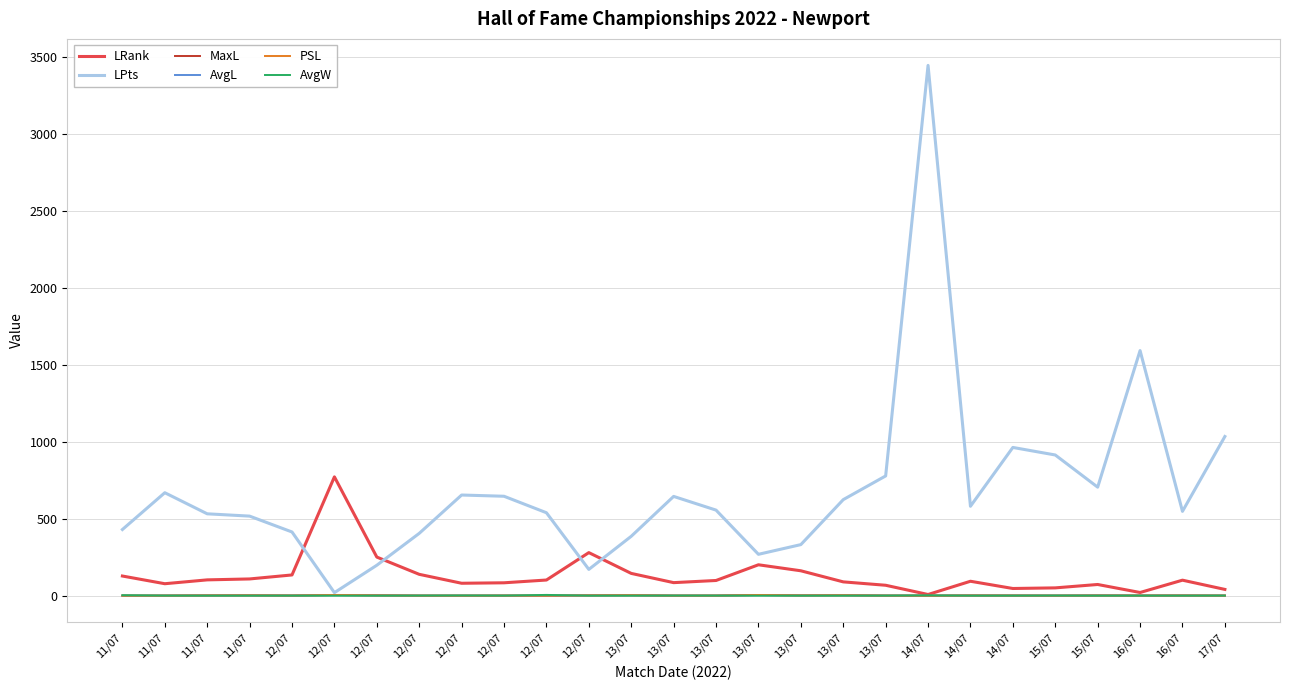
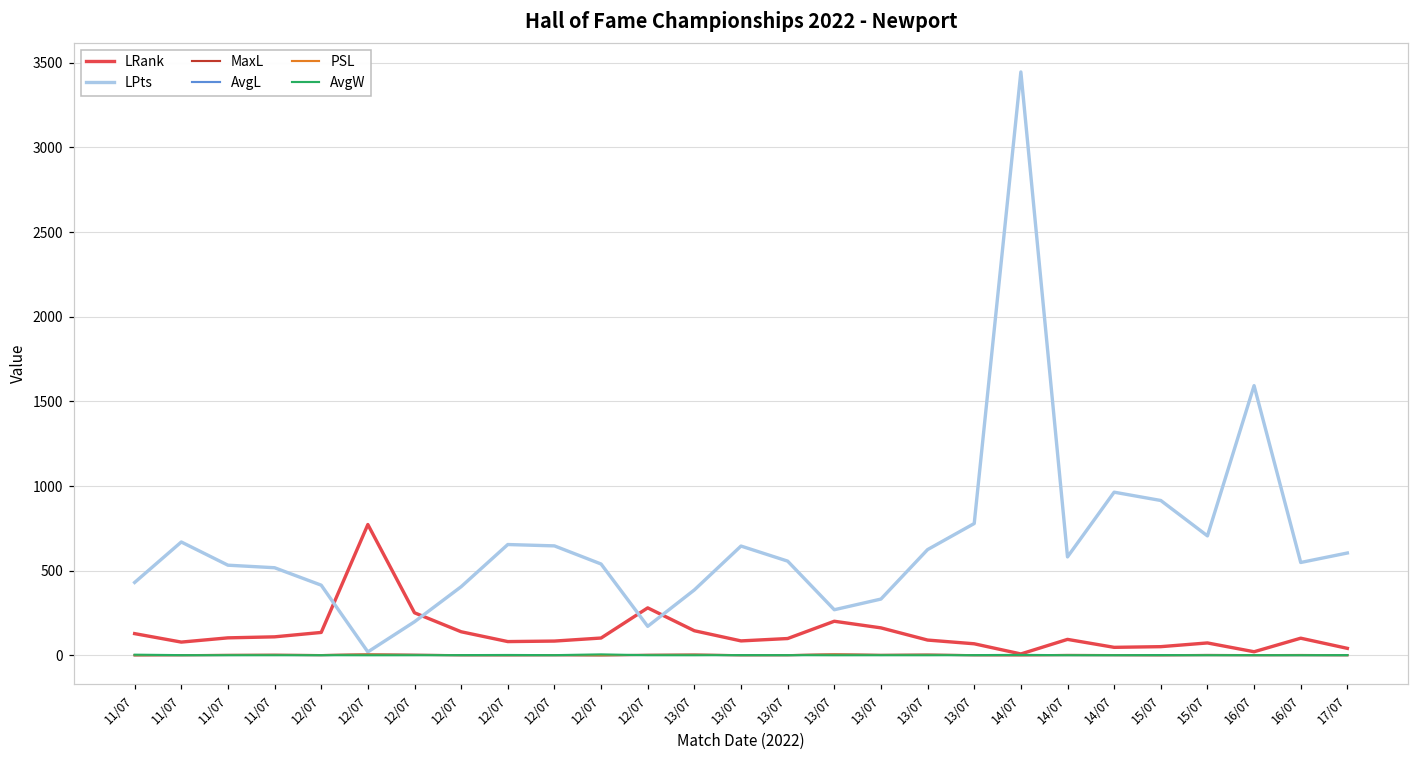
LPts, 17/07: 1040 -> 610
